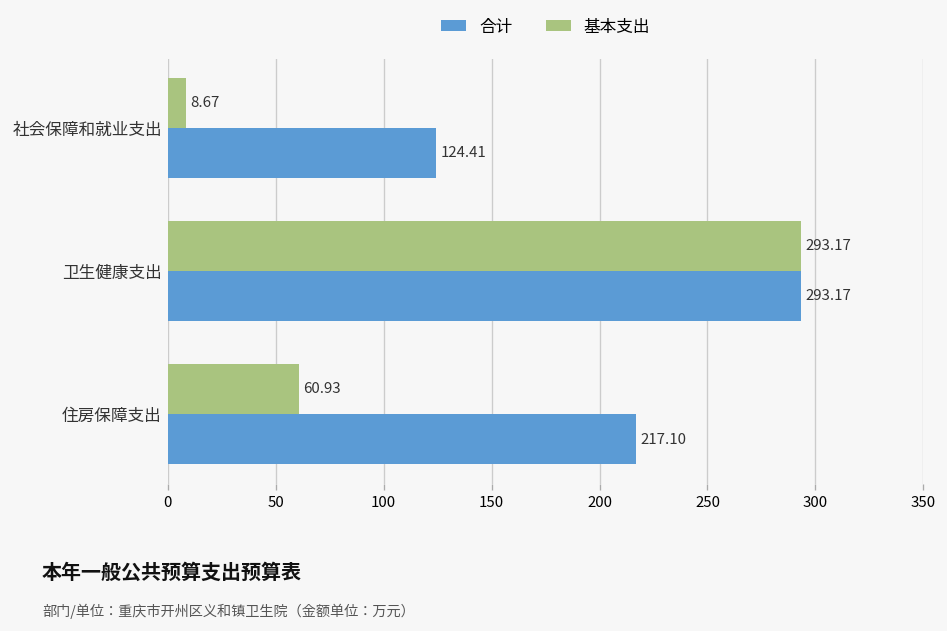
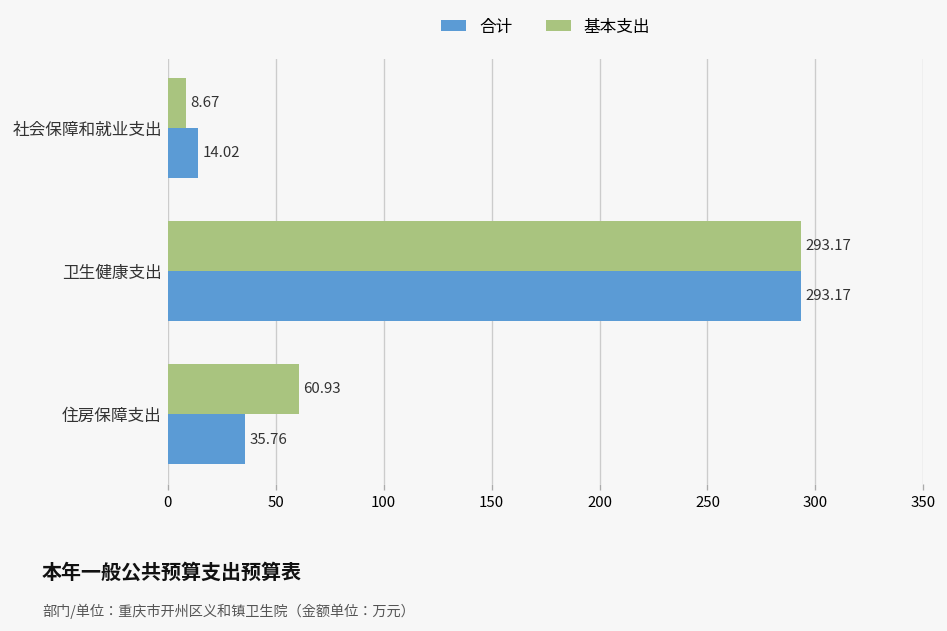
合计, 社会保障和就业支出: 124.41 -> 14.02
合计, 住房保障支出: 217.10 -> 35.76
